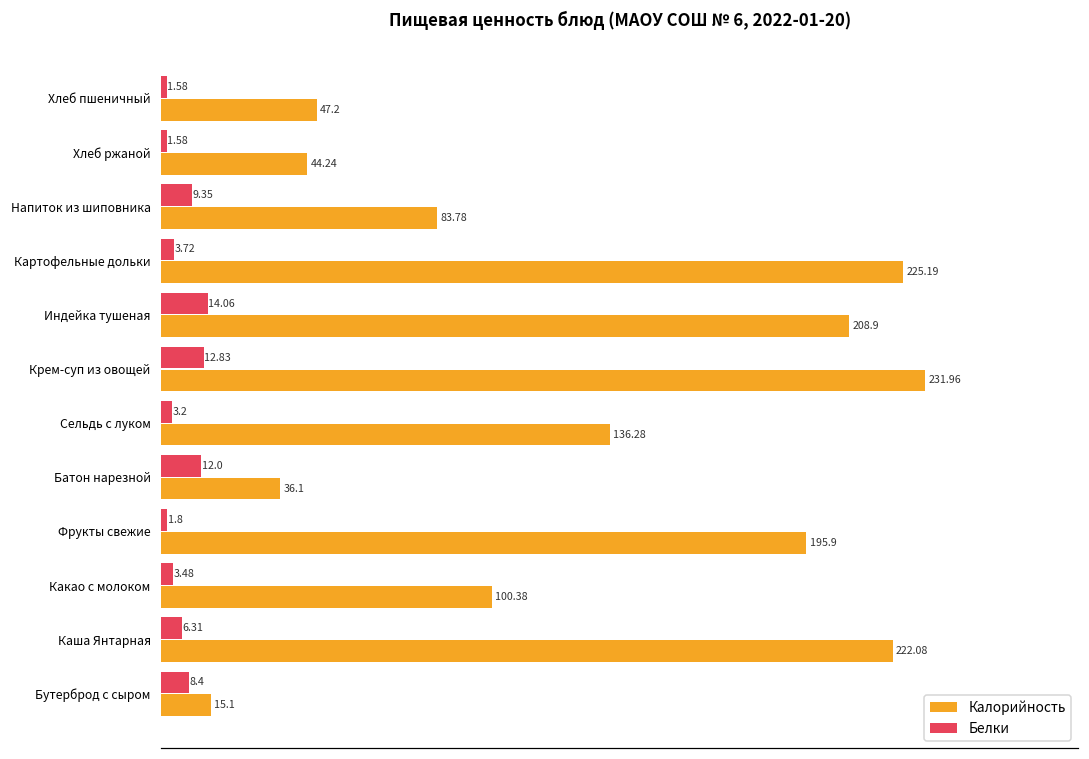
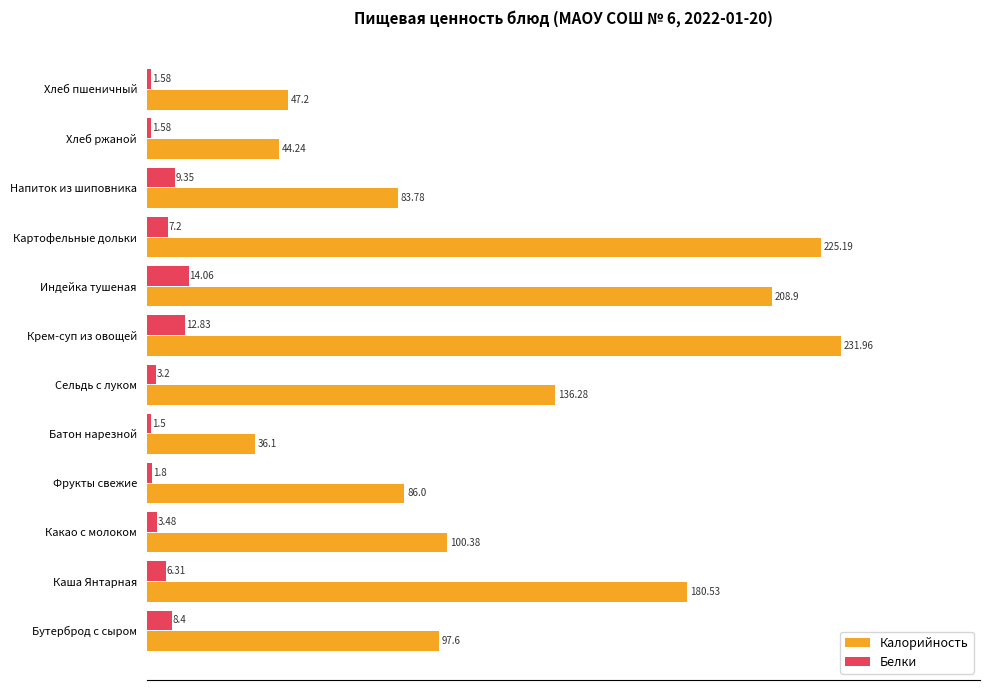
Белки, Картофельные дольки: 3.72 -> 7.2
Белки, Батон нарезной: 12.0 -> 1.5
Калорийность, Фрукты свежие: 195.9 -> 86.0
Калорийность, Каша Янтарная: 222.08 -> 180.53
Калорийность, Бутерброд с сыром: 15.1 -> 97.6
